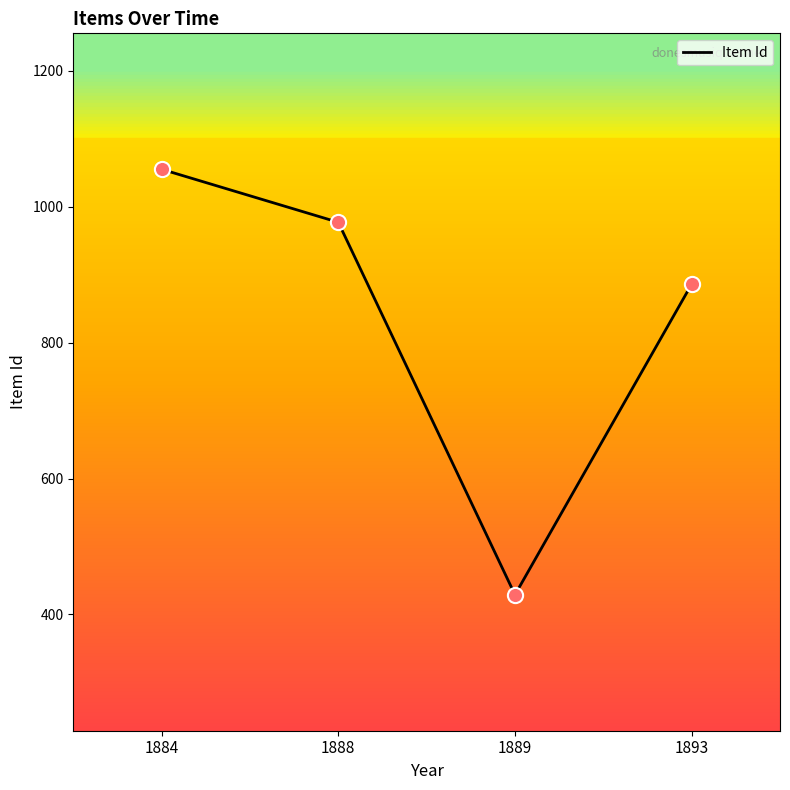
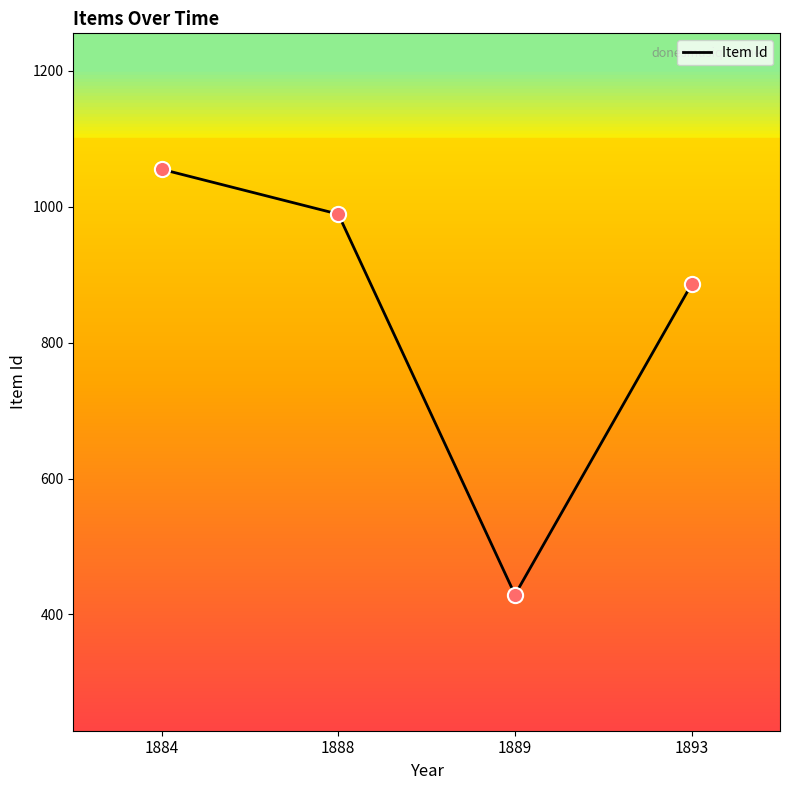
1888: 980 -> 990
